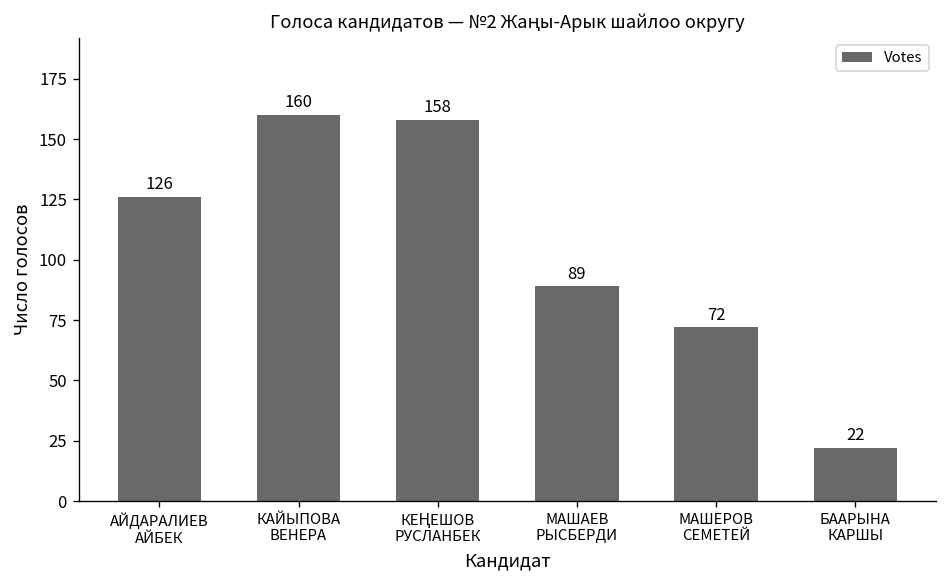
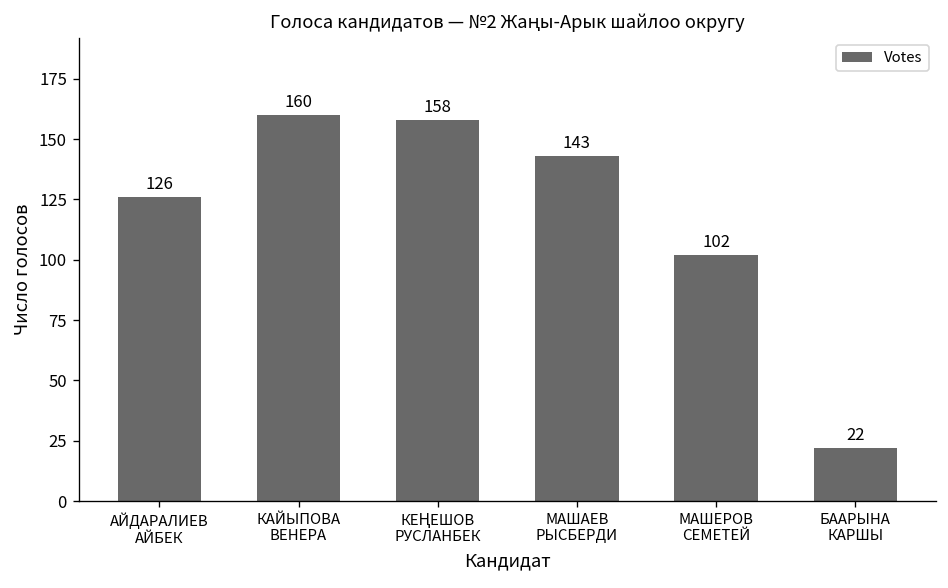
МАШАЕВ РЫСБЕРДИ: 89 -> 143
МАШЕРОВ СЕМЕТЕЙ: 72 -> 102
